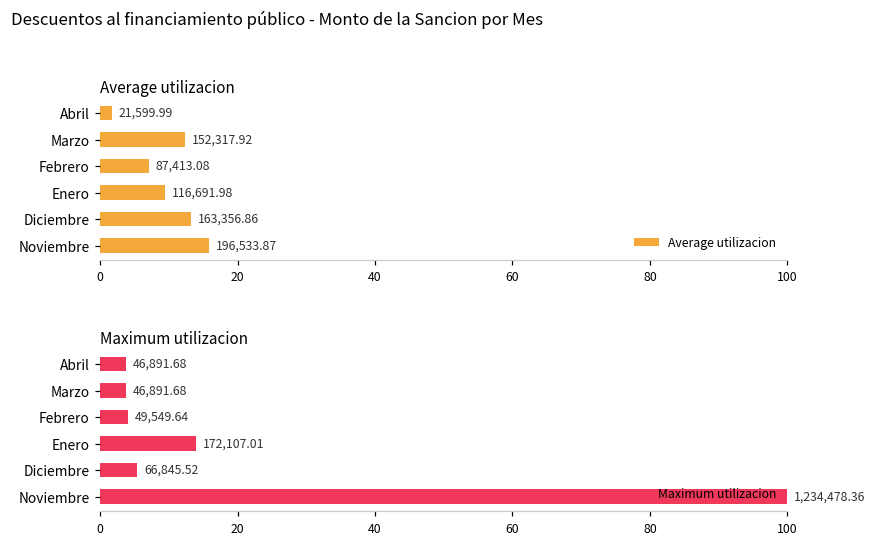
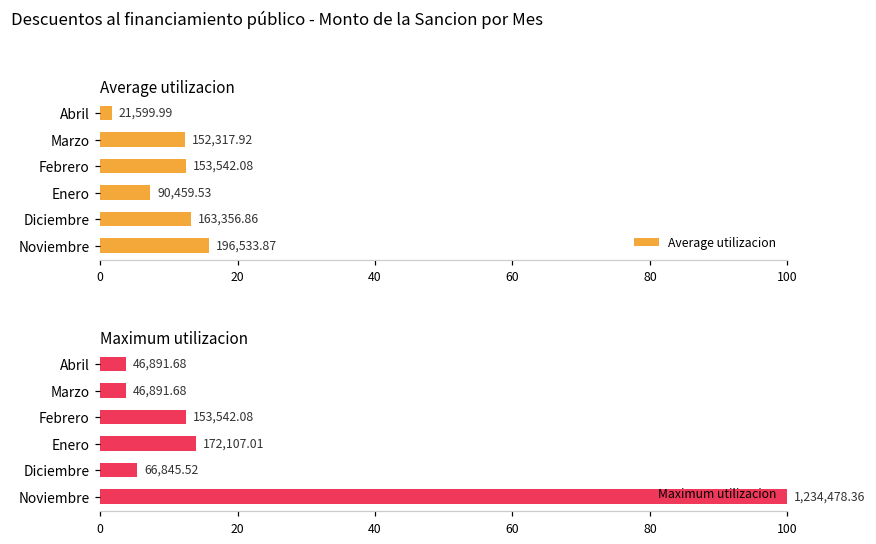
Average utilizacion, Febrero: 87,413.08 -> 153,542.08
Average utilizacion, Enero: 116,691.98 -> 90,459.53
Maximum utilizacion, Febrero: 49,549.64 -> 153,542.08
